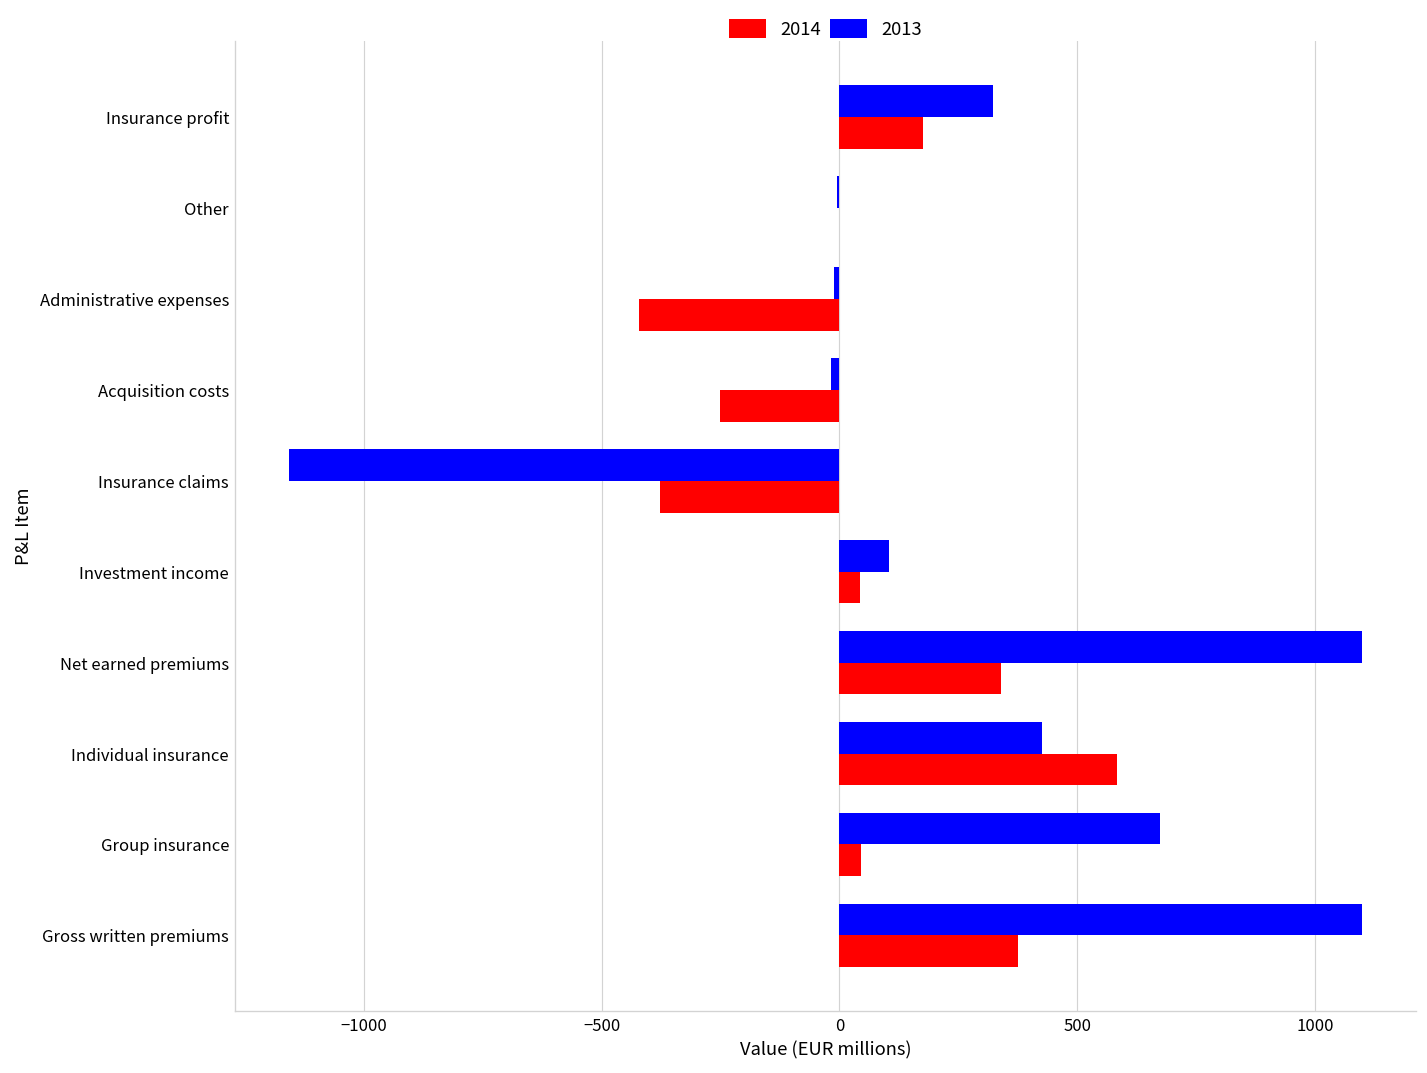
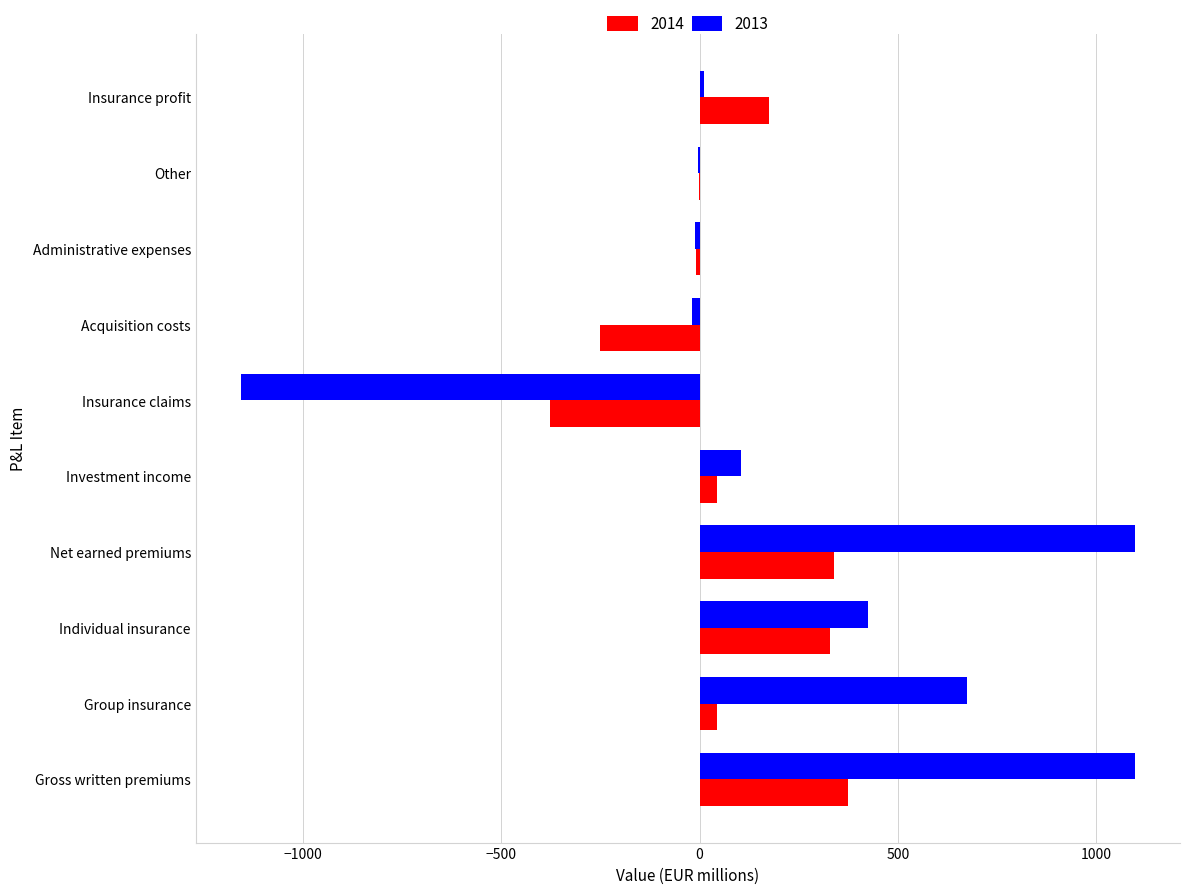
2013, Insurance profit: 320 -> 10
2014, Administrative expenses: -420 -> -10
2014, Individual insurance: 580 -> 330
